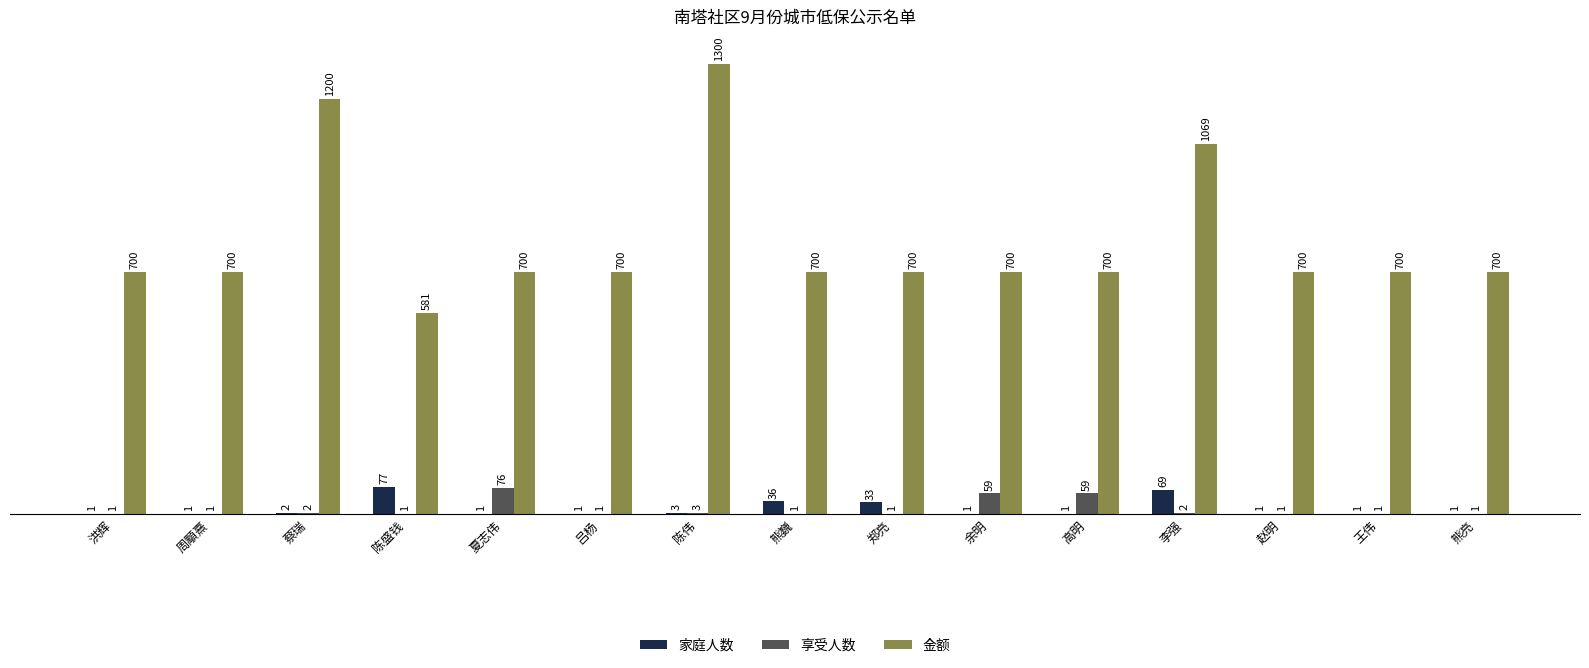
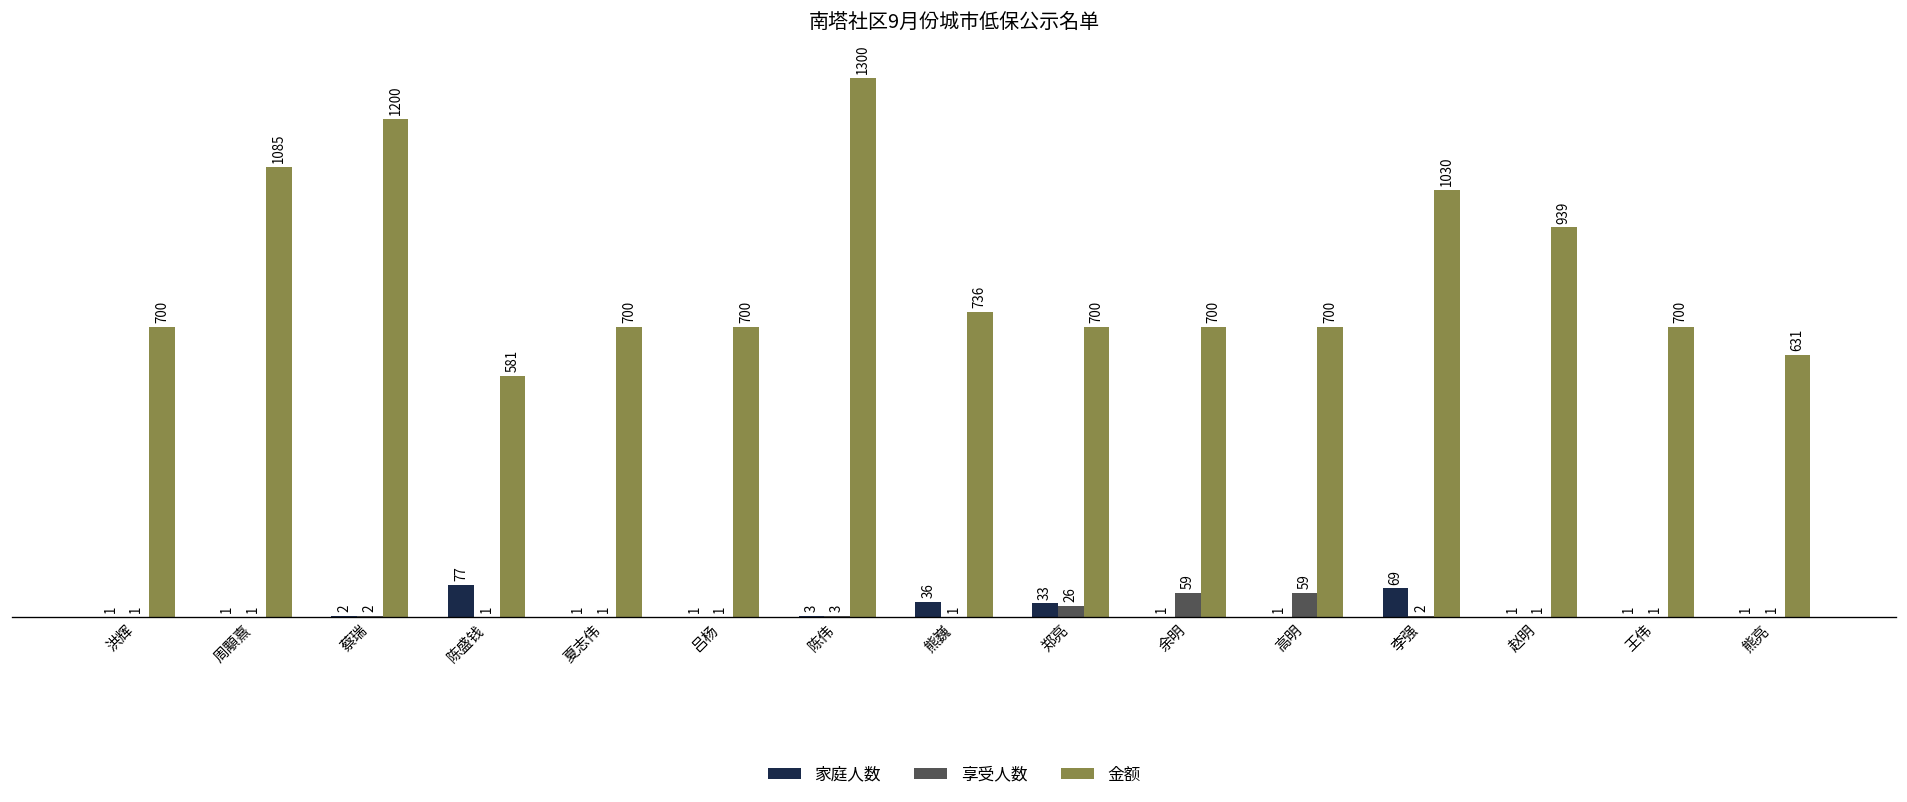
金额, 周顒熹: 700 -> 1085
享受人数, 夏志伟: 76 -> 1
金额, 熊巍: 700 -> 736
享受人数, 郑亮: 1 -> 26
金额, 李强: 1069 -> 1030
金额, 赵明: 700 -> 939
金额, 熊亮: 700 -> 631
